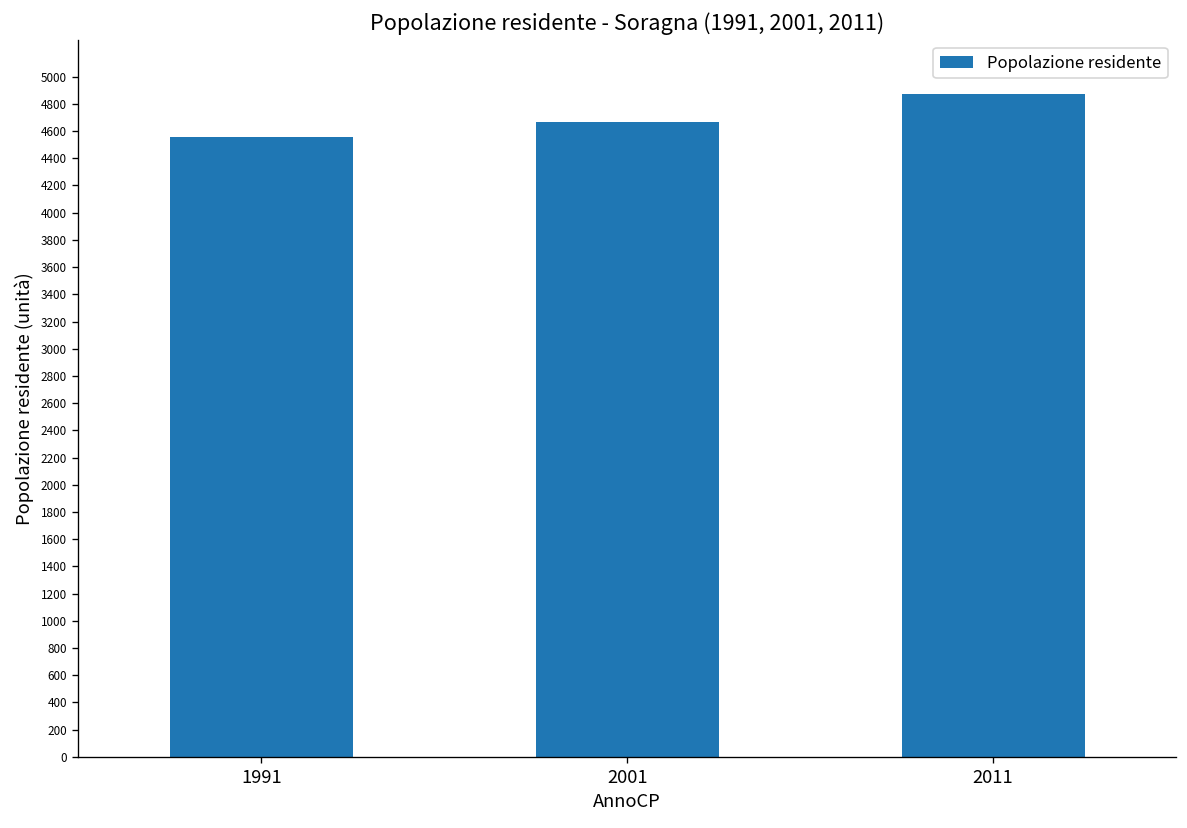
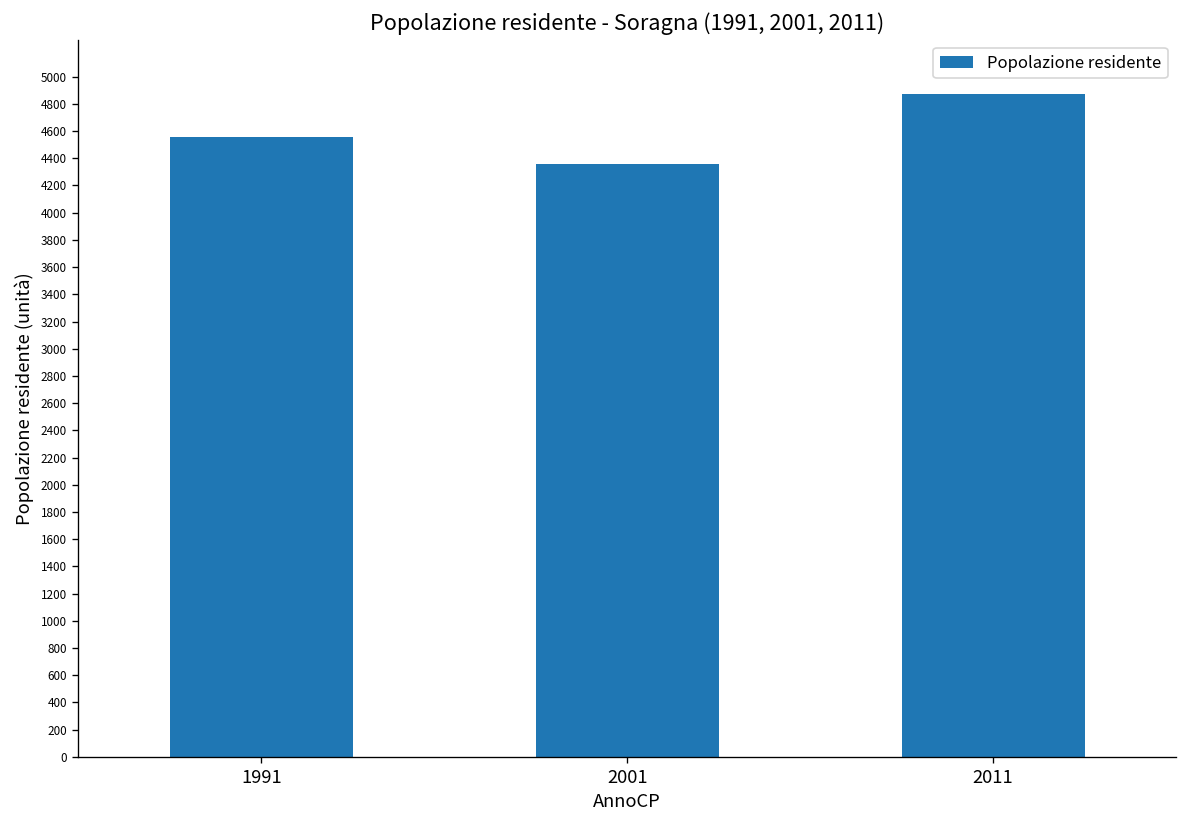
2001: 4660 -> 4360
